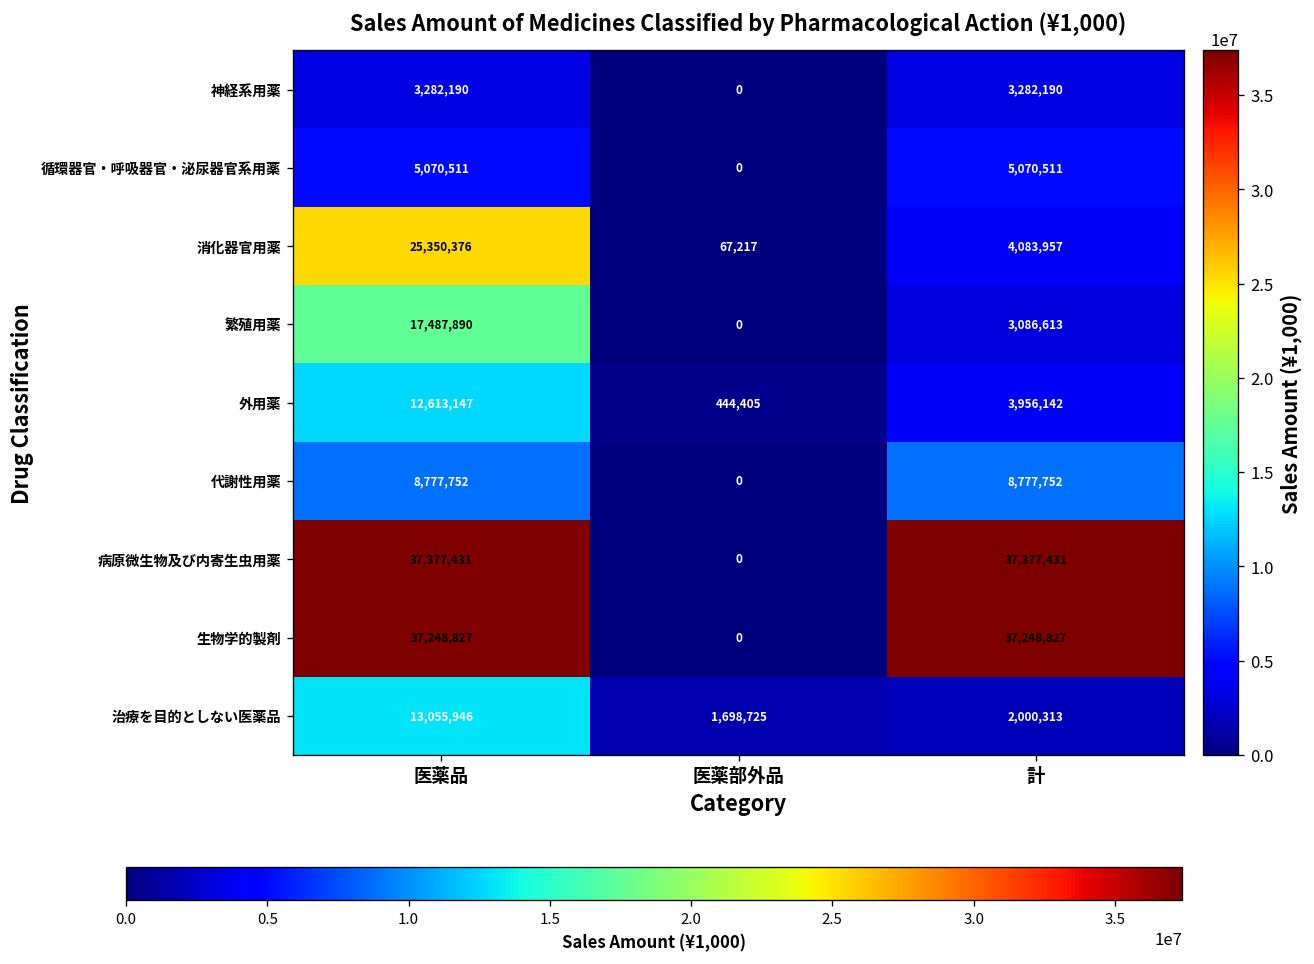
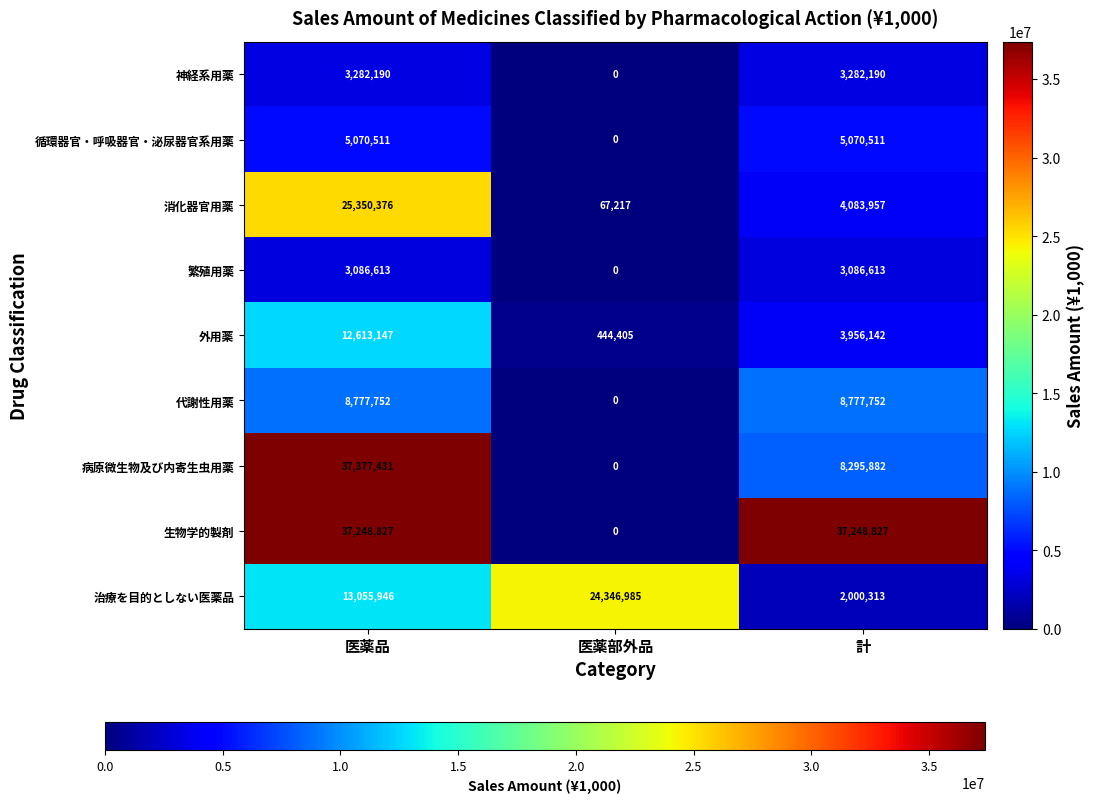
繁殖用薬, 医薬品: 17,487,890 -> 3,086,613
病原微生物及び内寄生虫用薬, 計: 37,377,431 -> 8,295,882
治療を目的としない医薬品, 医薬部外品: 1,698,725 -> 24,346,985
